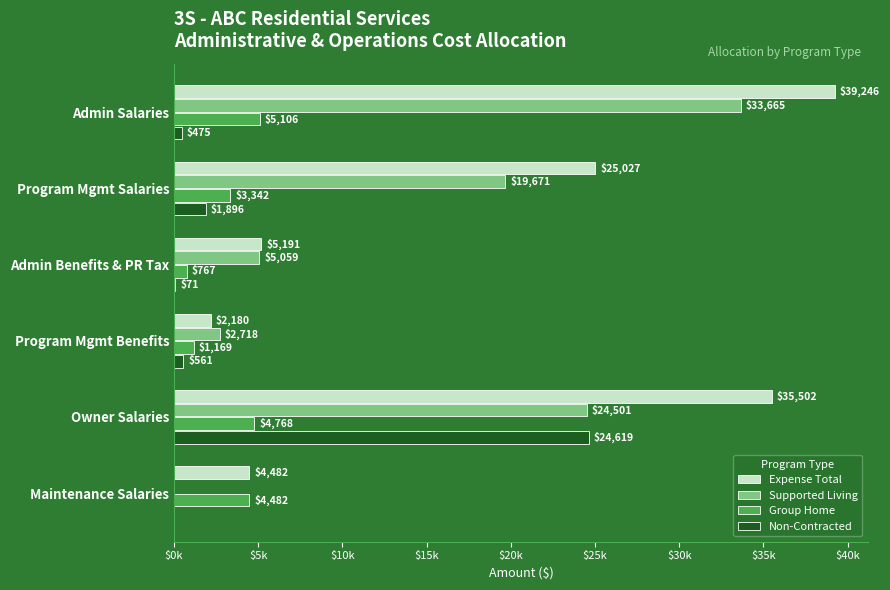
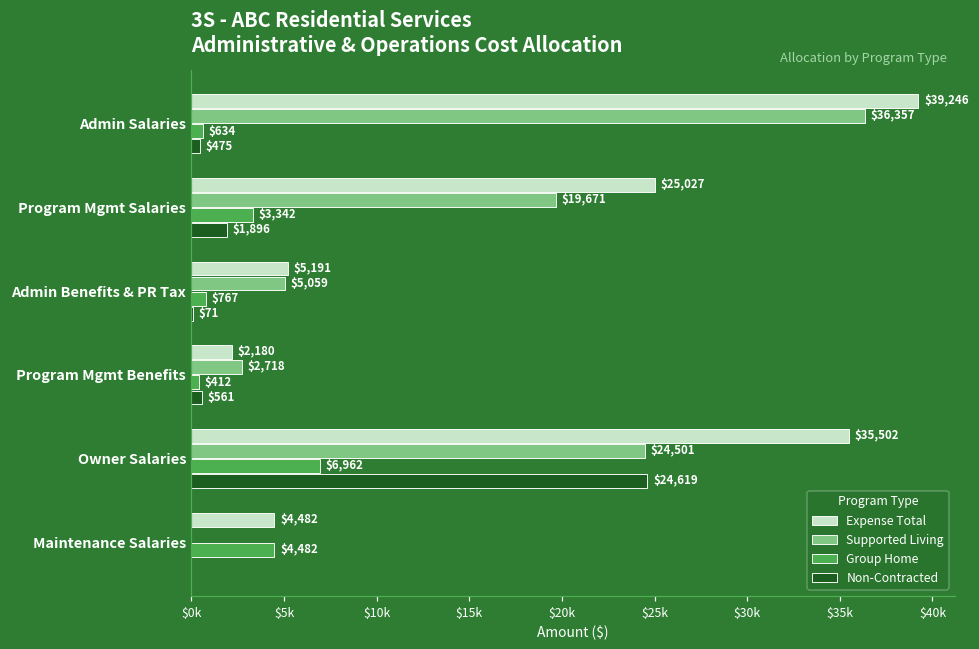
Supported Living, Admin Salaries: $33,665 -> $36,357
Group Home, Admin Salaries: $5,106 -> $634
Group Home, Program Mgmt Benefits: $1,169 -> $412
Group Home, Owner Salaries: $4,768 -> $6,962
